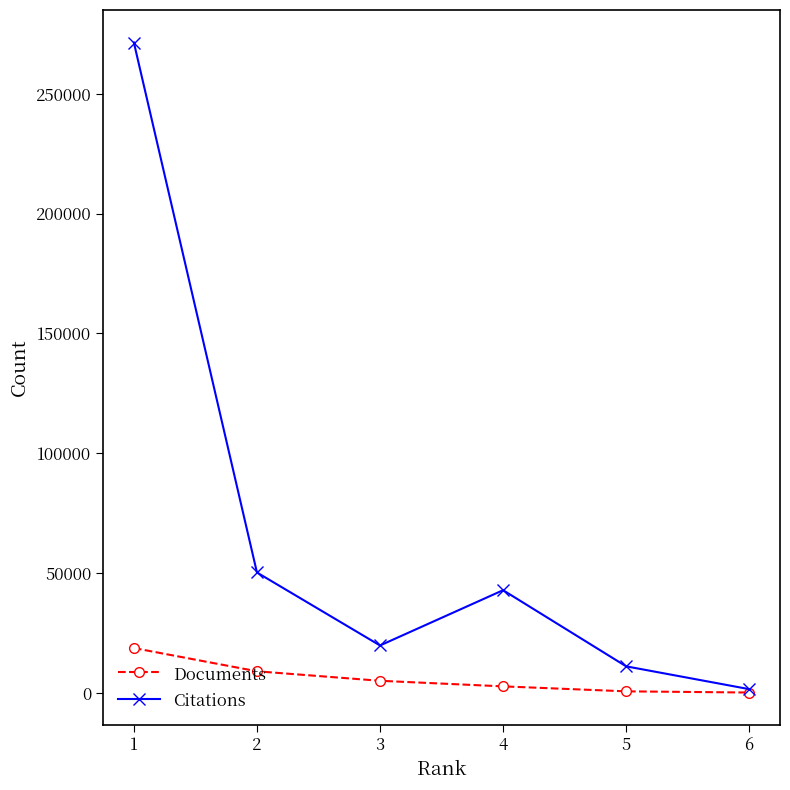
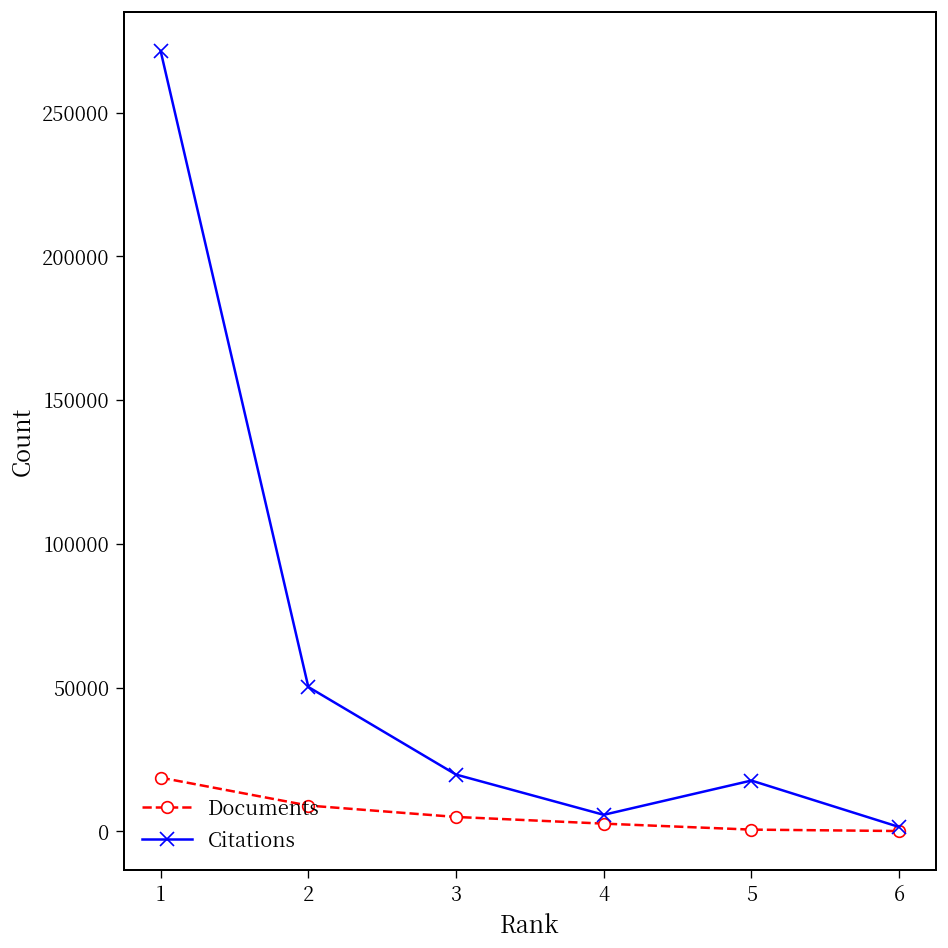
Citations, 4: 43000 -> 6000
Citations, 5: 11000 -> 18000
